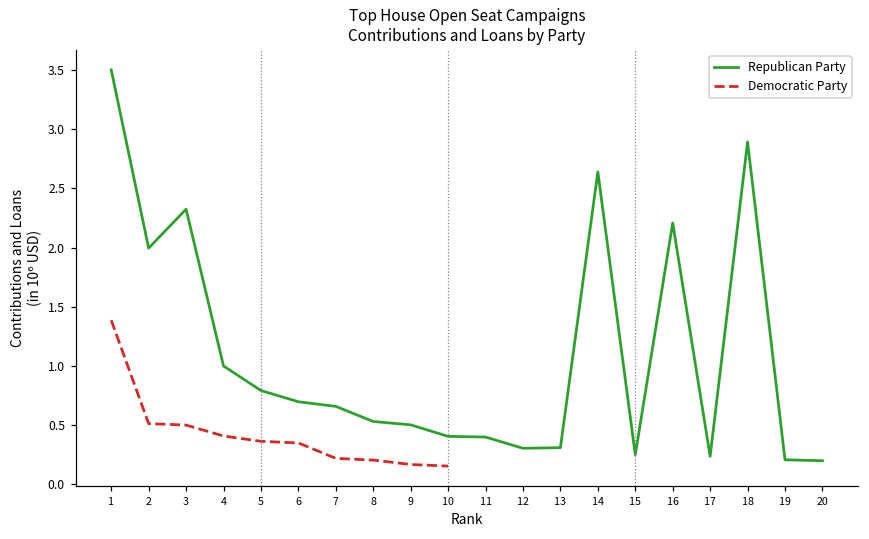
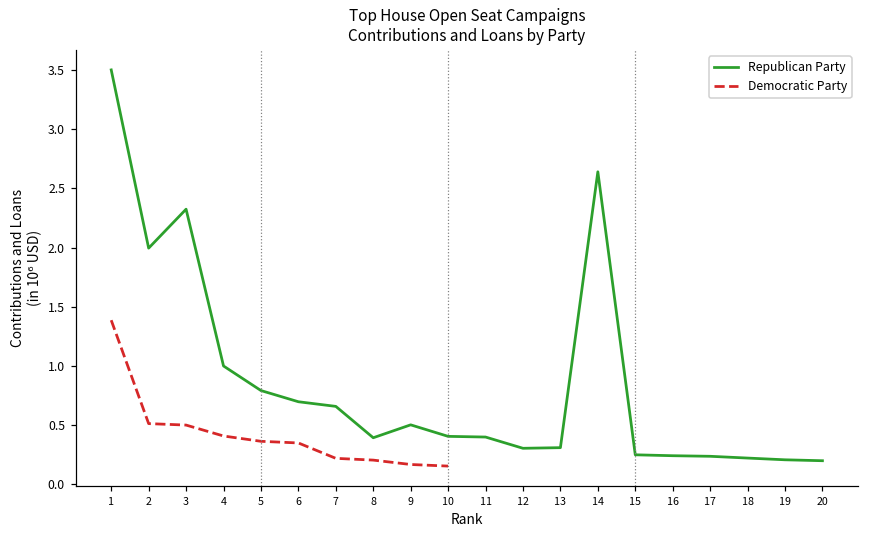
Republican Party, 8: 0.53 -> 0.39
Republican Party, 16: 2.21 -> 0.24
Republican Party, 18: 2.89 -> 0.22
